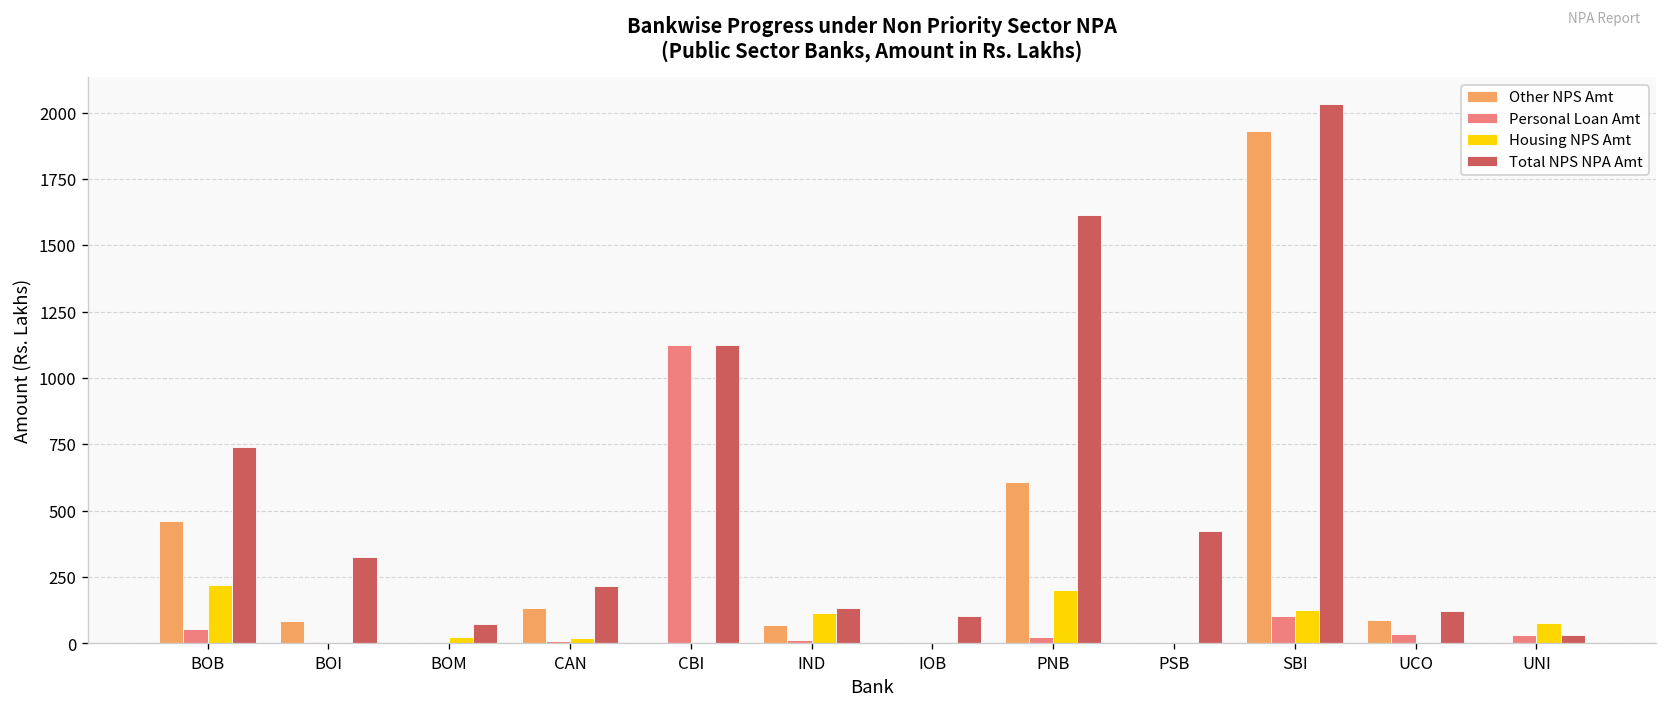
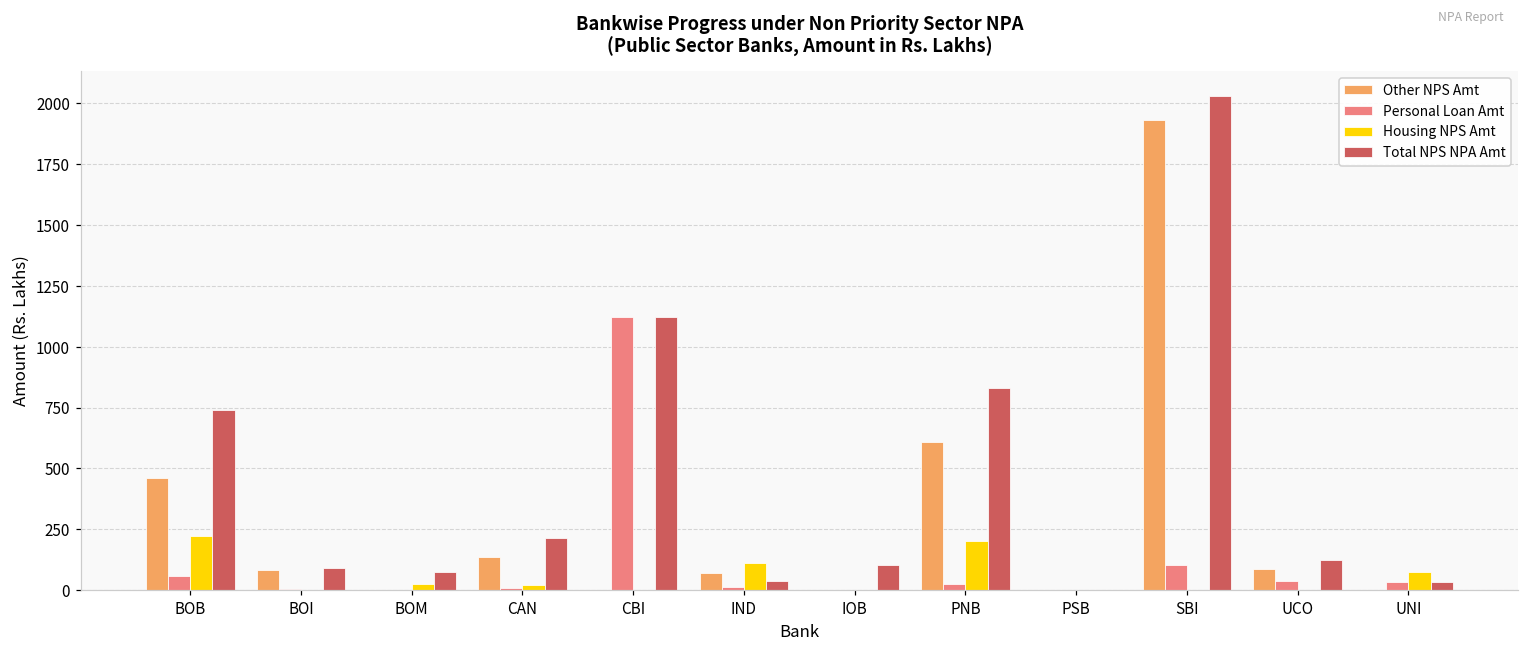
Total NPS NPA Amt, BOI: 330 -> 90
Total NPS NPA Amt, IND: 130 -> 40
Total NPS NPA Amt, PNB: 1610 -> 830
Total NPS NPA Amt, PSB: 420 -> 0
Housing NPS Amt, SBI: 130 -> 0
